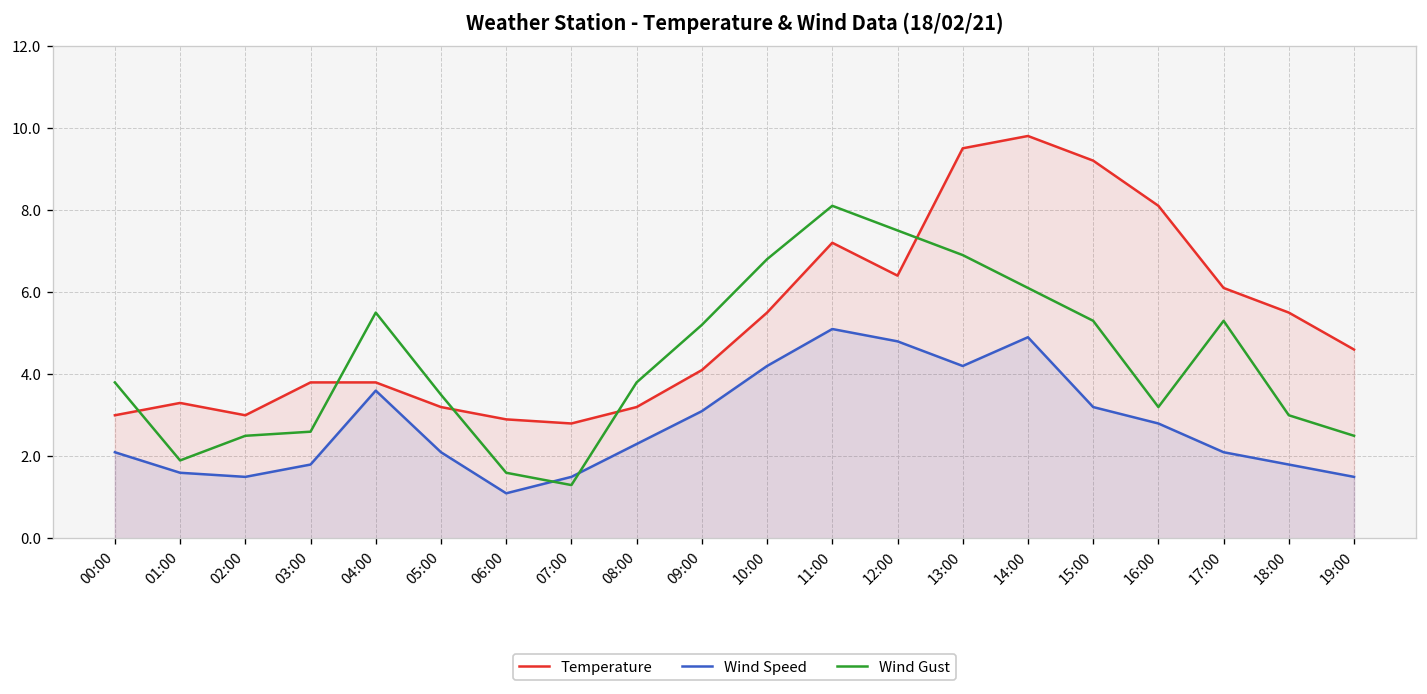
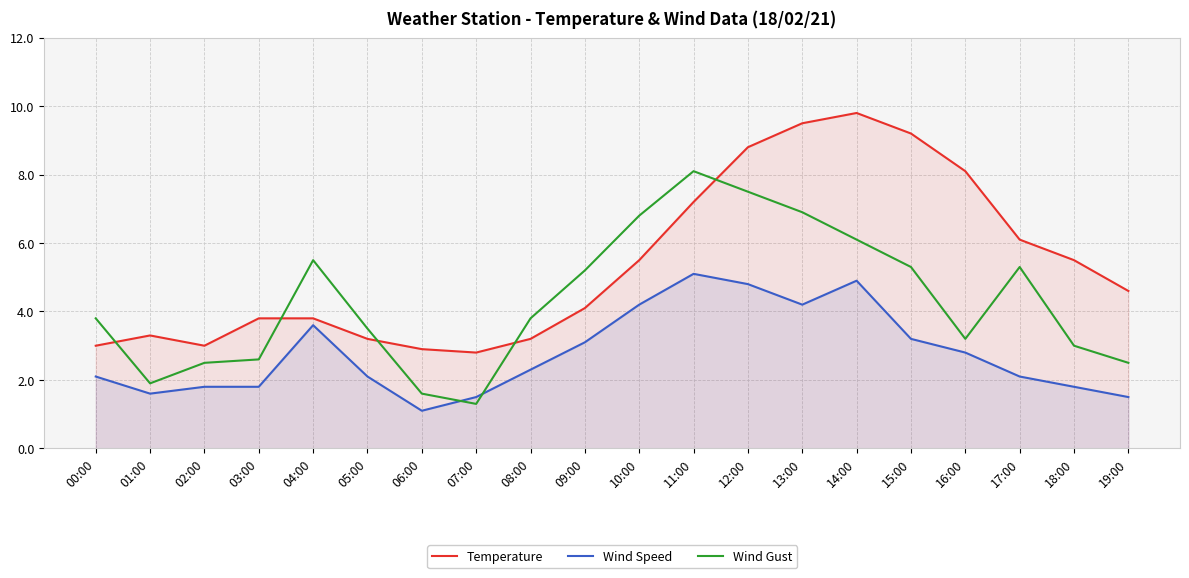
Wind Speed, 02:00: 1.5 -> 1.8
Temperature, 12:00: 6.4 -> 8.8
